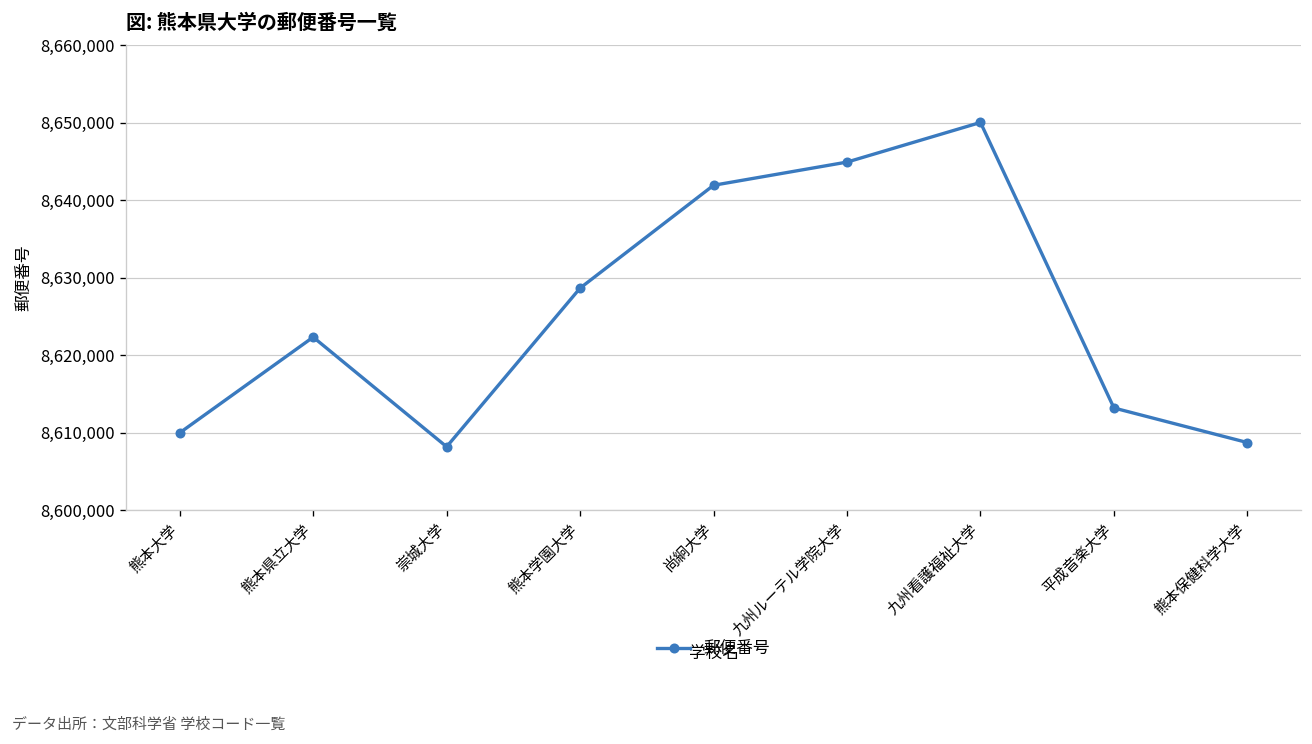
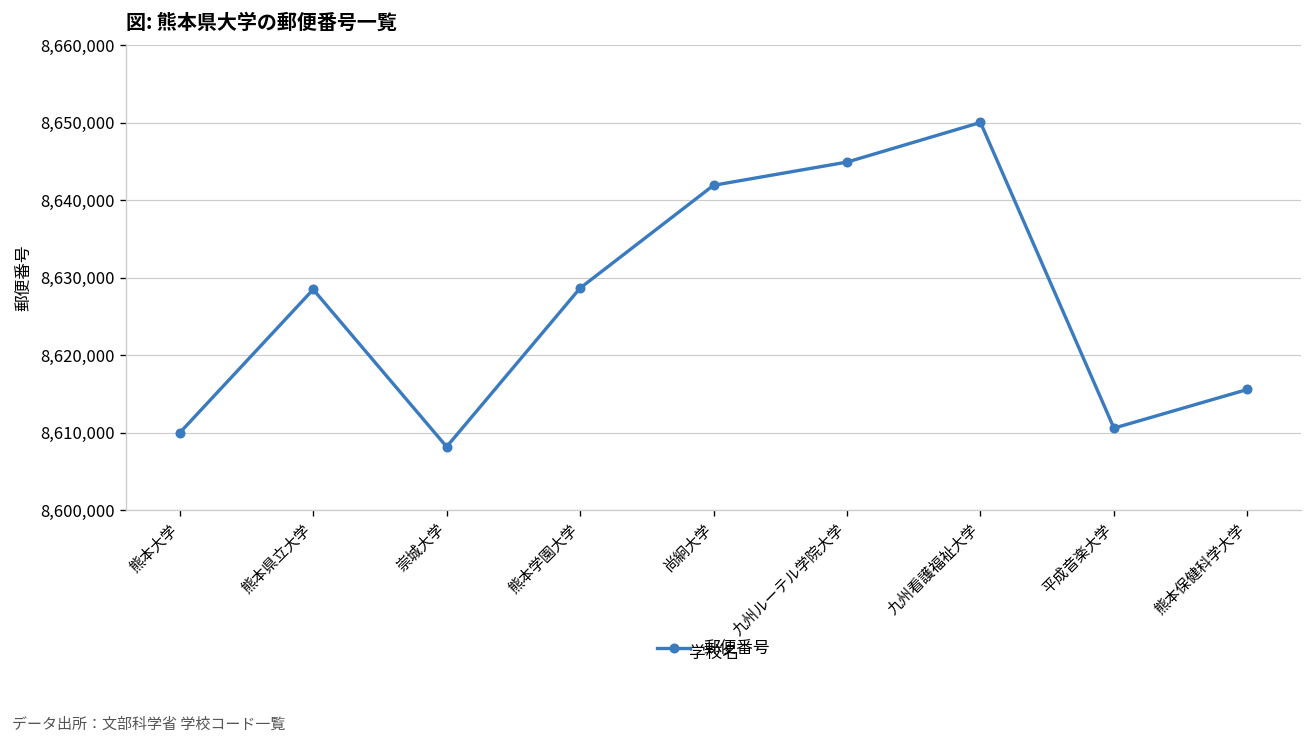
熊本県立大学: 8,622,000 -> 8,629,000
平成音楽大学: 8,613,000 -> 8,611,000
熊本保健科学大学: 8,609,000 -> 8,616,000
